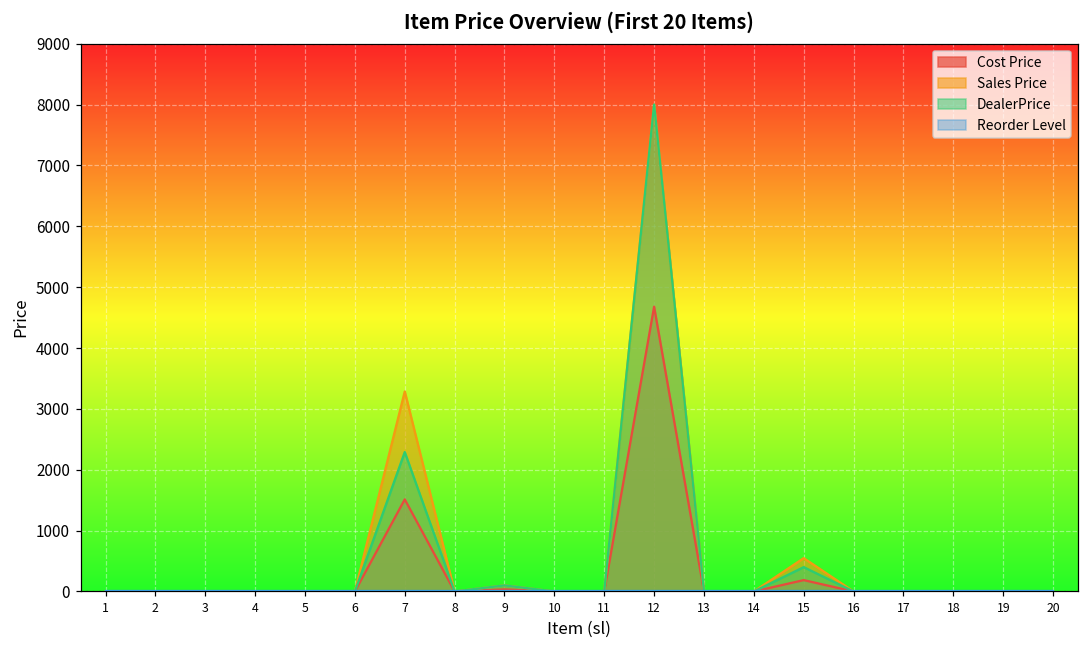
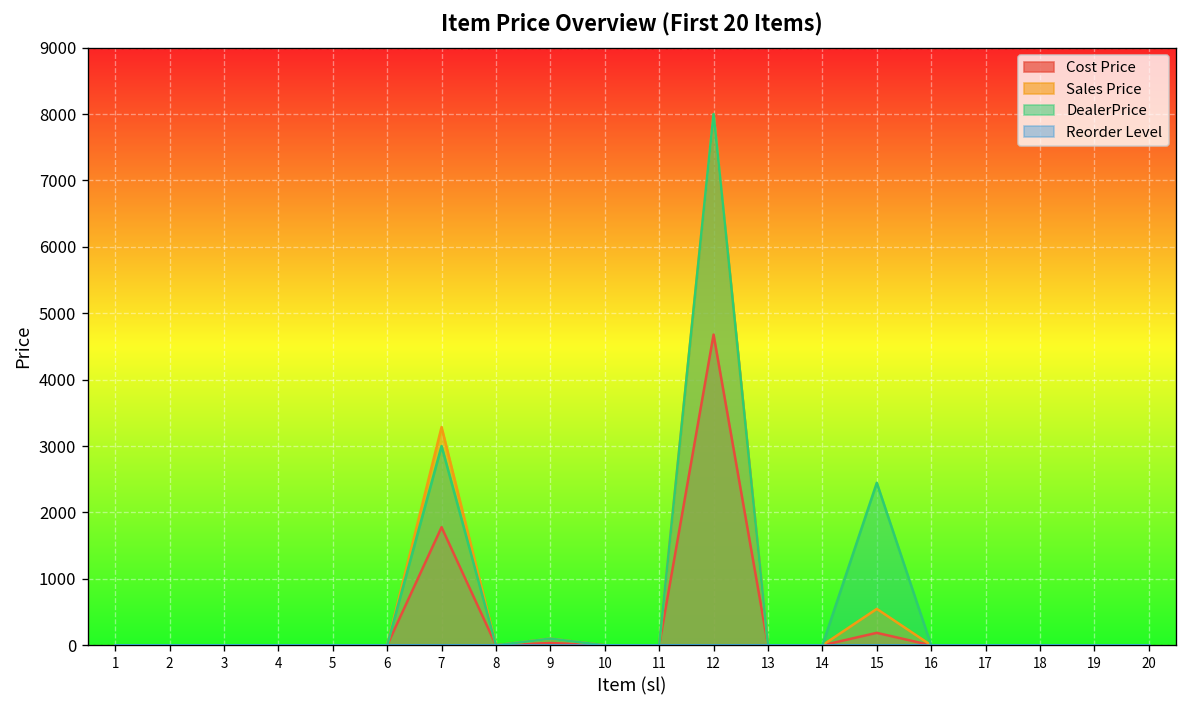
Cost Price, 7: 1500 -> 1800
DealerPrice, 7: 2300 -> 3000
DealerPrice, 15: 400 -> 2400
